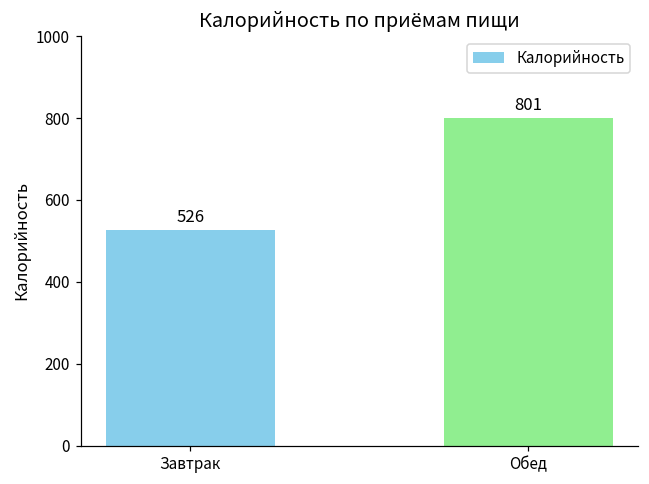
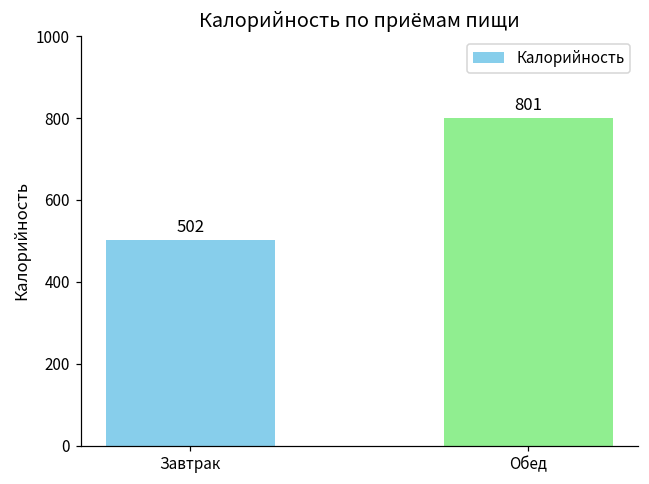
Завтрак: 526 -> 502
